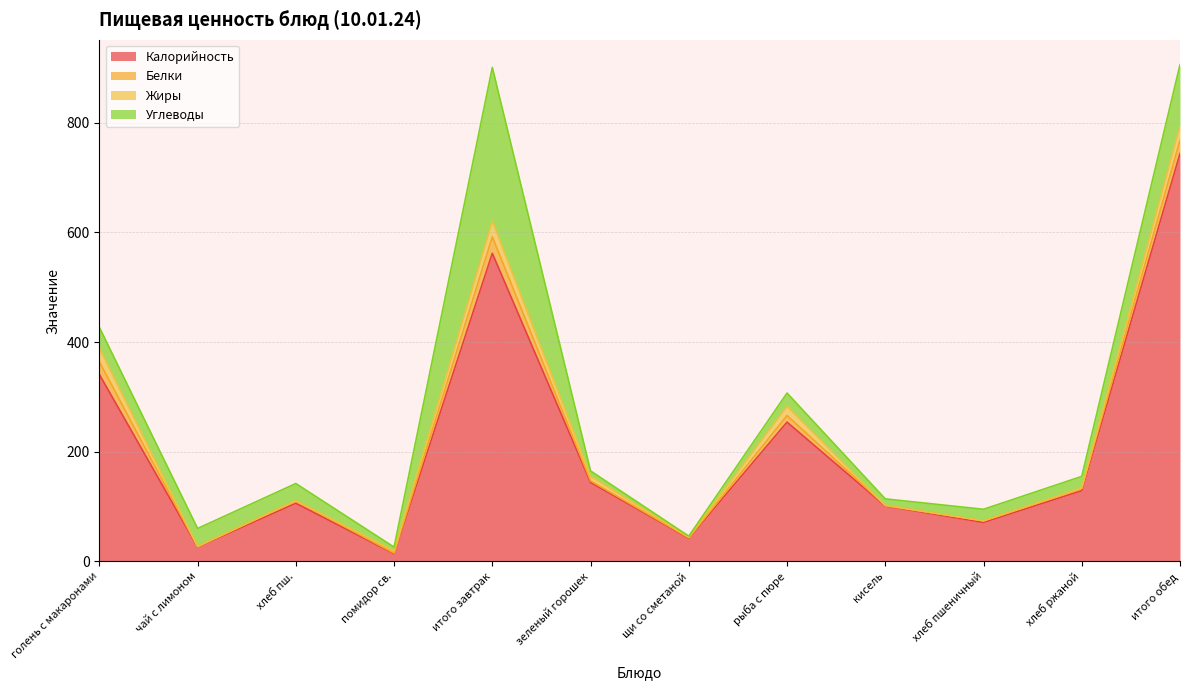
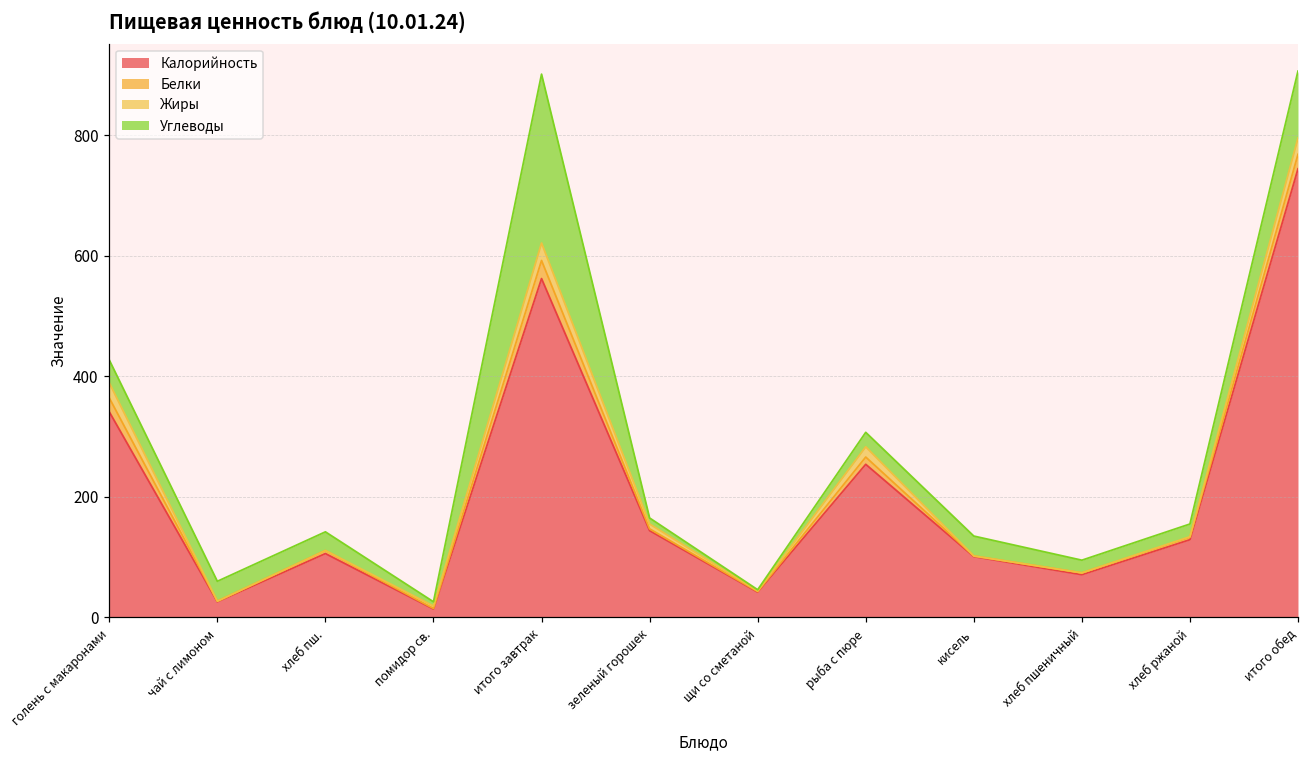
Углеводы, кисель: 10 -> 30
